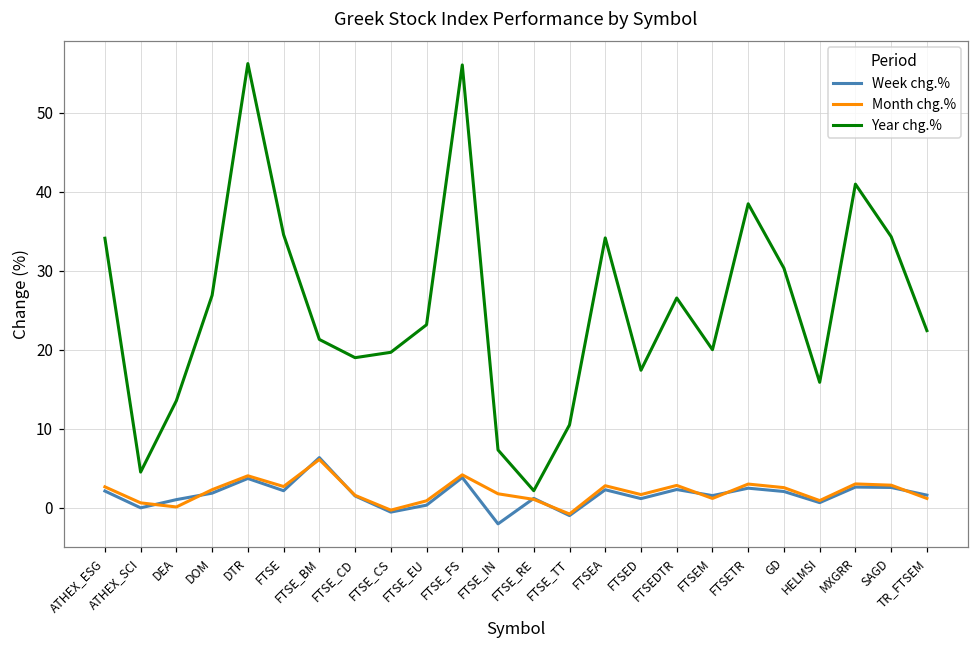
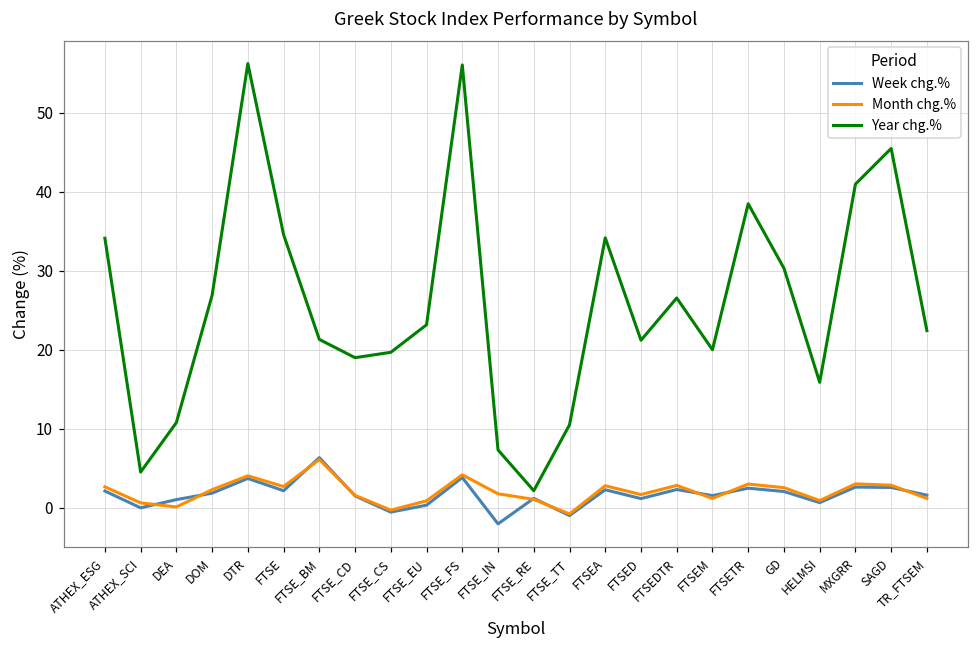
Year chg.%, DEA: 14 -> 11
Year chg.%, FTSED: 17 -> 21
Year chg.%, SAGD: 34 -> 45
